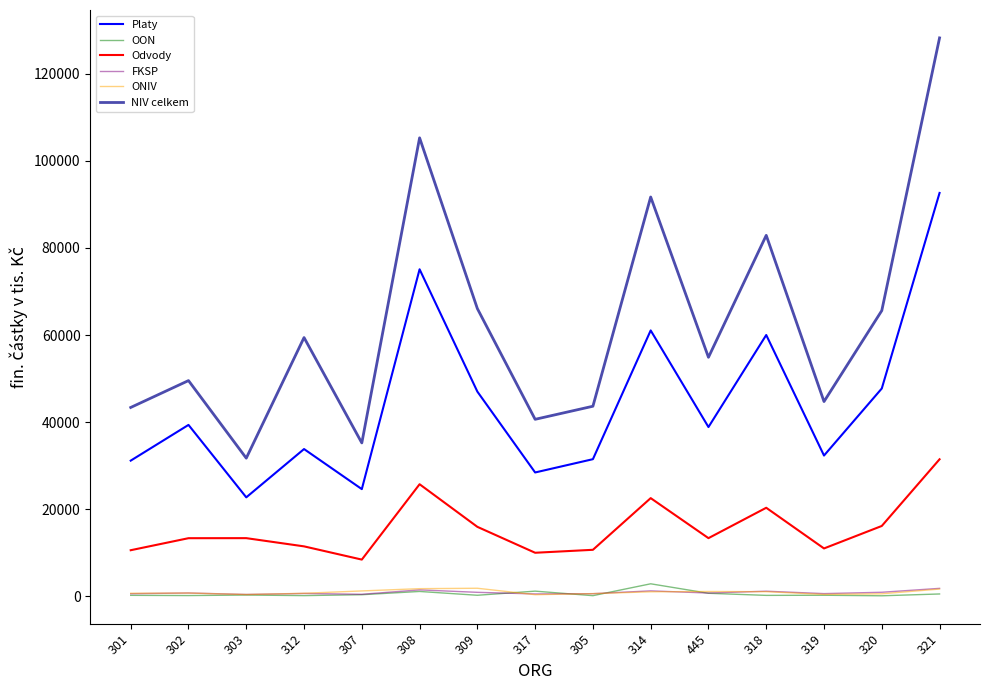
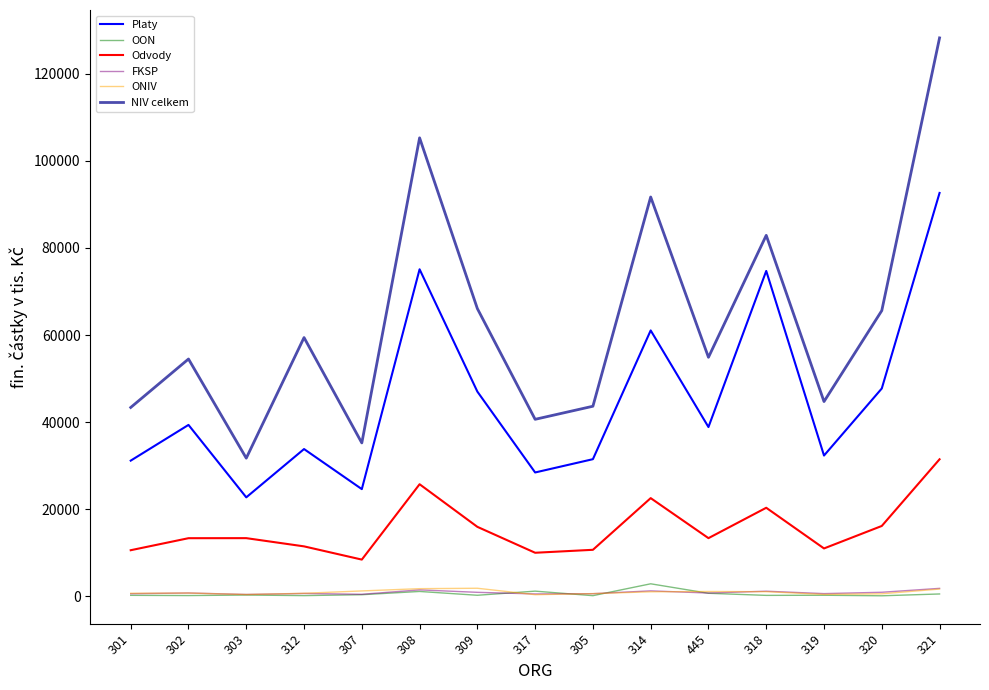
NIV celkem, 302: 50000 -> 55000
Platy, 318: 60000 -> 75000
